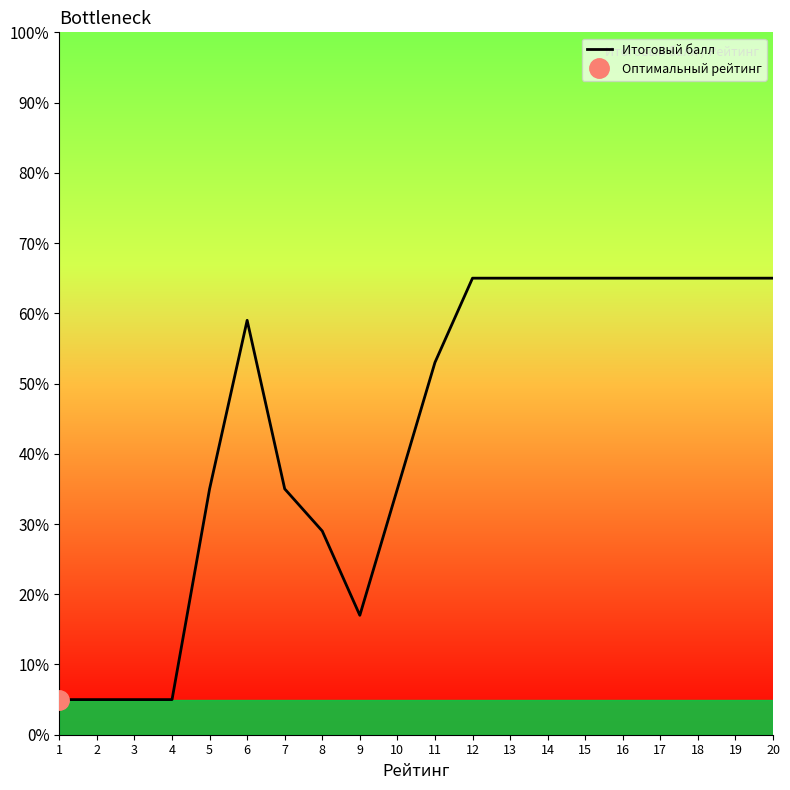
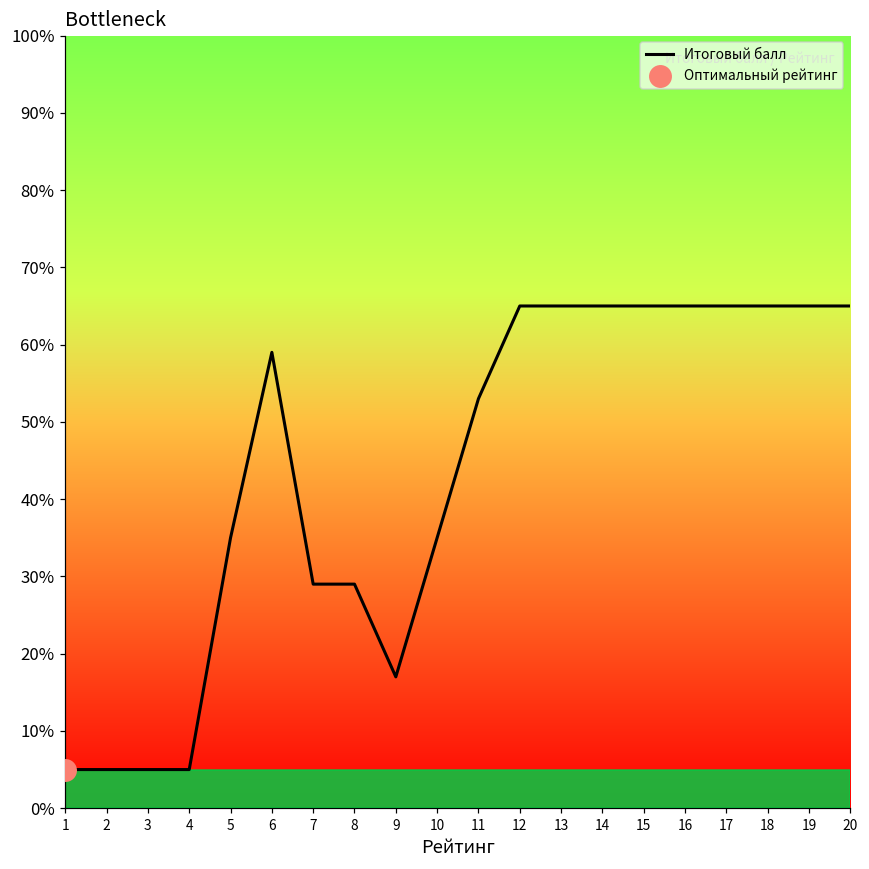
Итоговый балл, 7: 35% -> 29%
